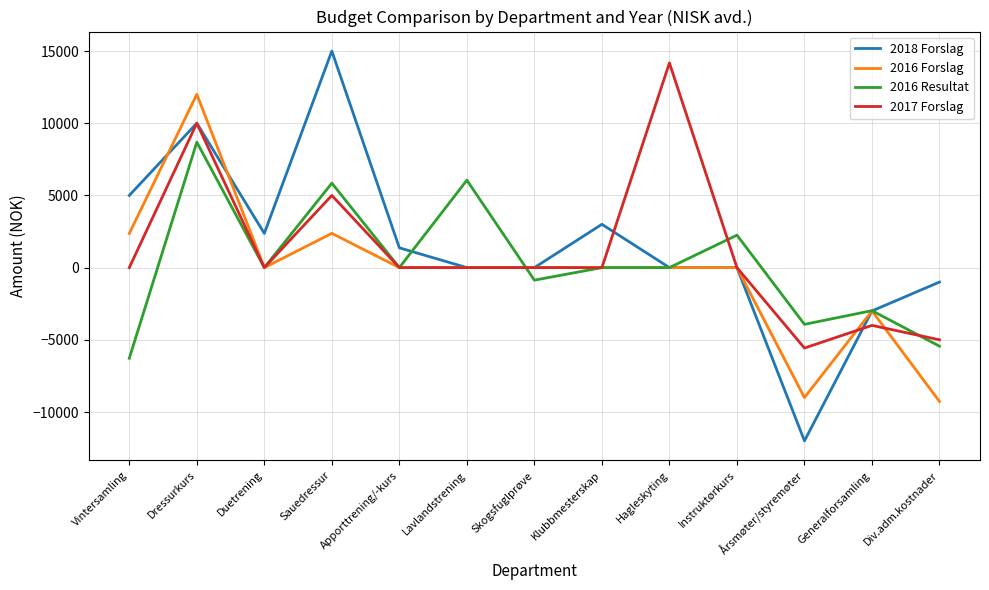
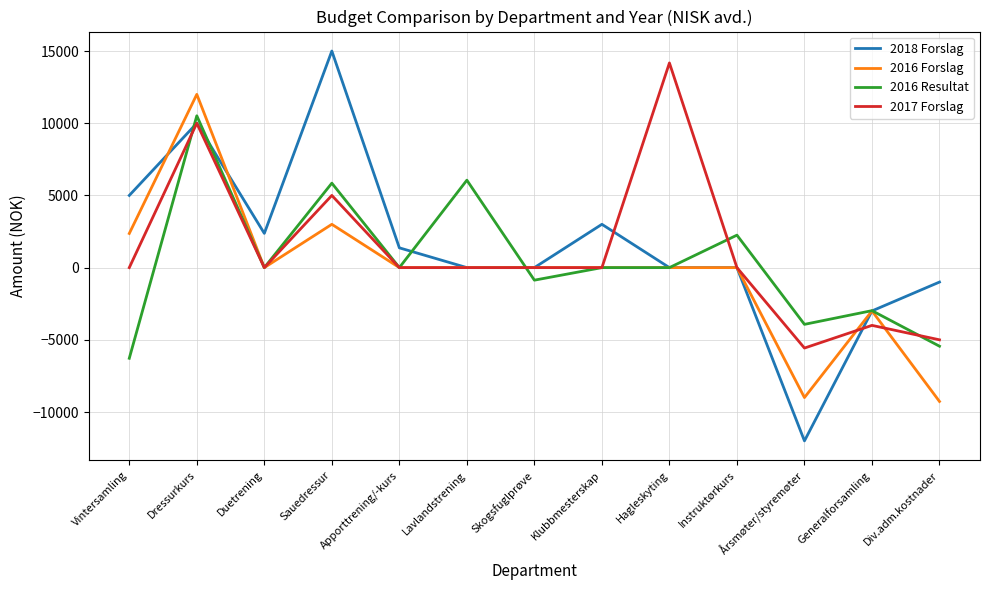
2016 Resultat, Dressurkurs: 8700 -> 10500
2016 Forslag, Sauedressur: 2400 -> 3000
